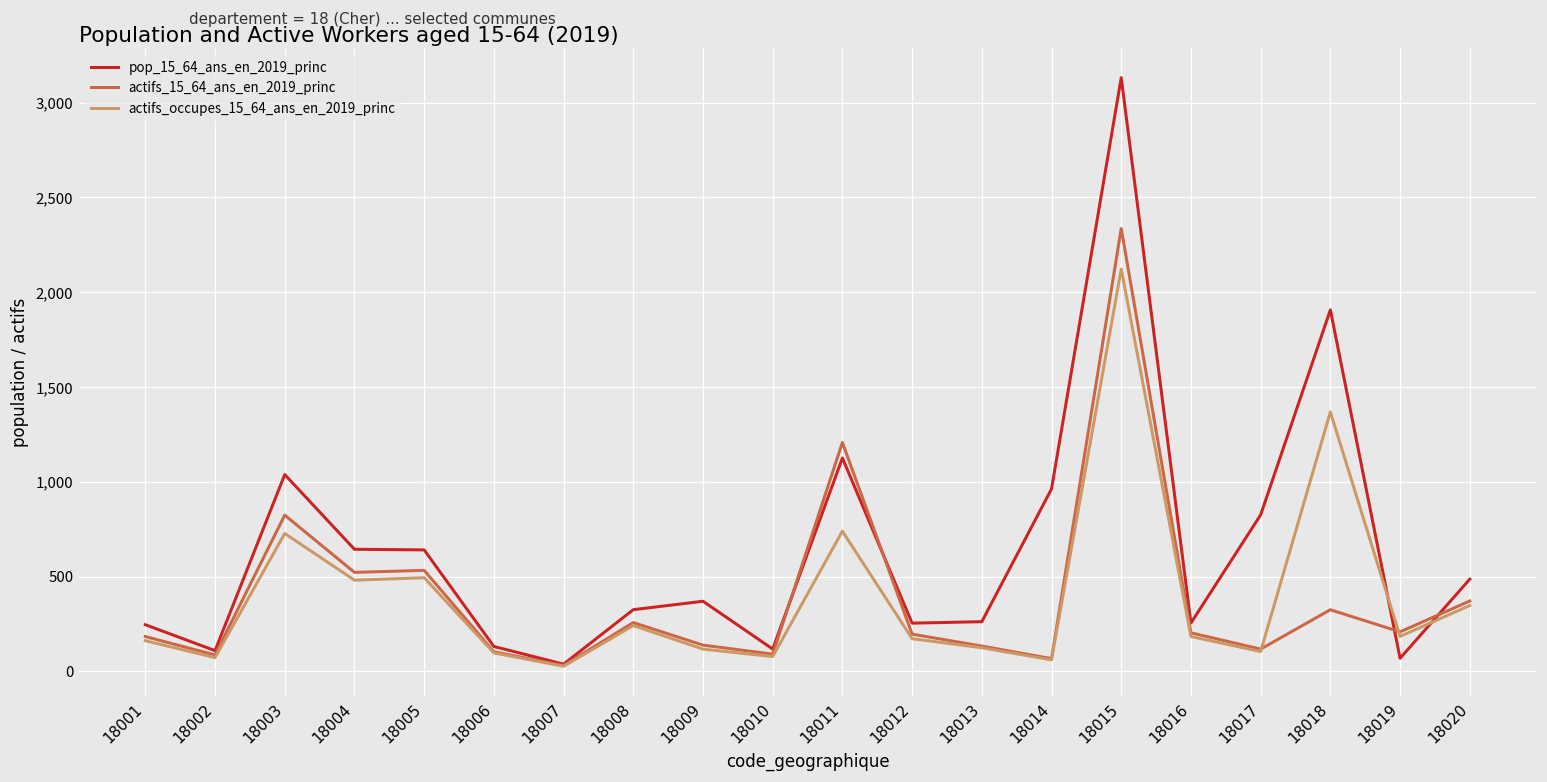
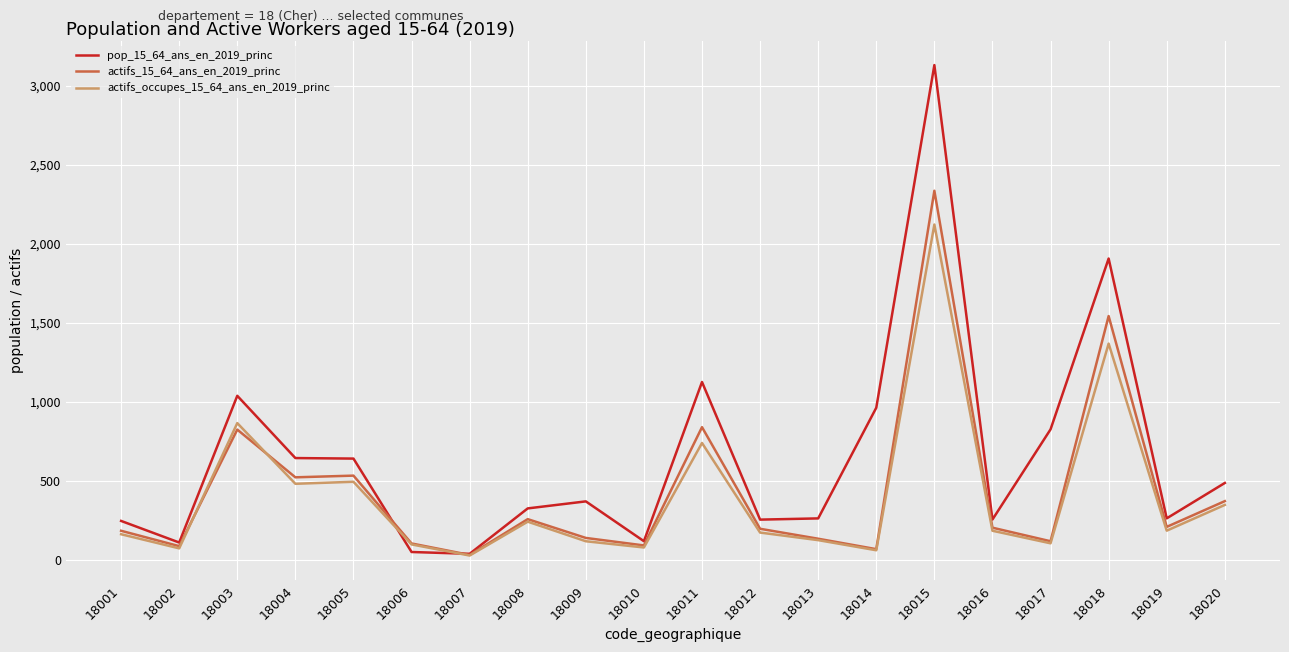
actifs_occupes_15_64_ans_en_2019_princ, 18003: 730 -> 870
pop_15_64_ans_en_2019_princ, 18006: 130 -> 50
actifs_15_64_ans_en_2019_princ, 18011: 1,210 -> 840
actifs_15_64_ans_en_2019_princ, 18018: 320 -> 1,540
pop_15_64_ans_en_2019_princ, 18019: 70 -> 260
